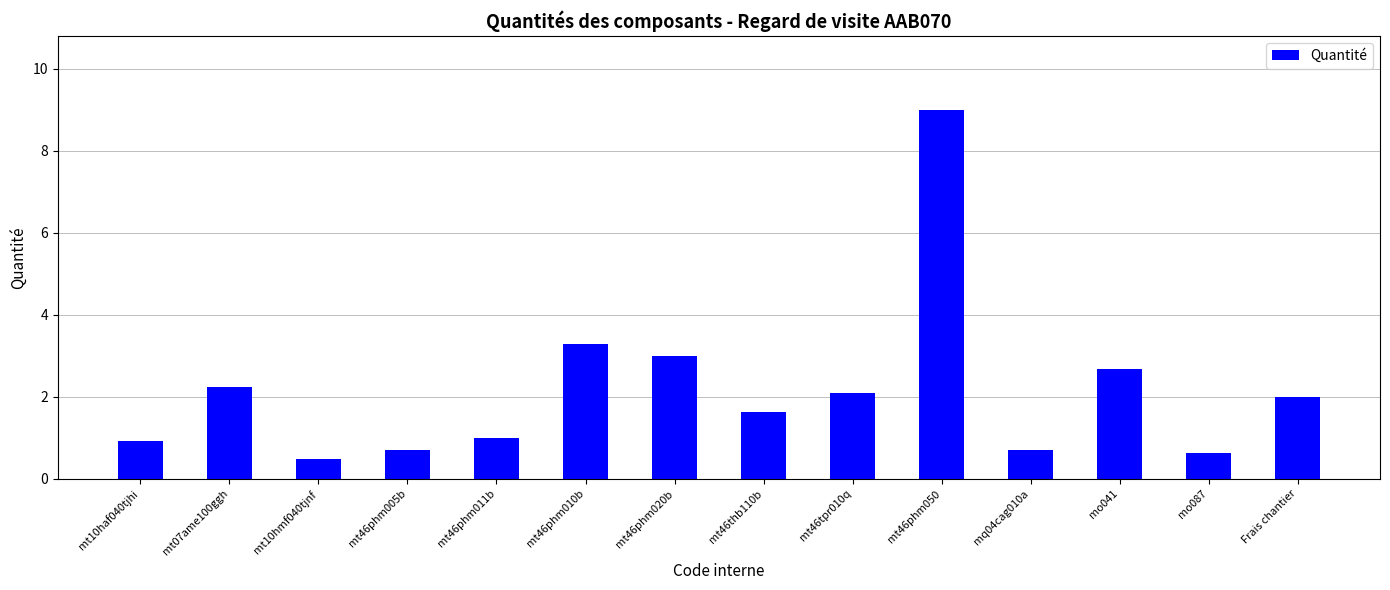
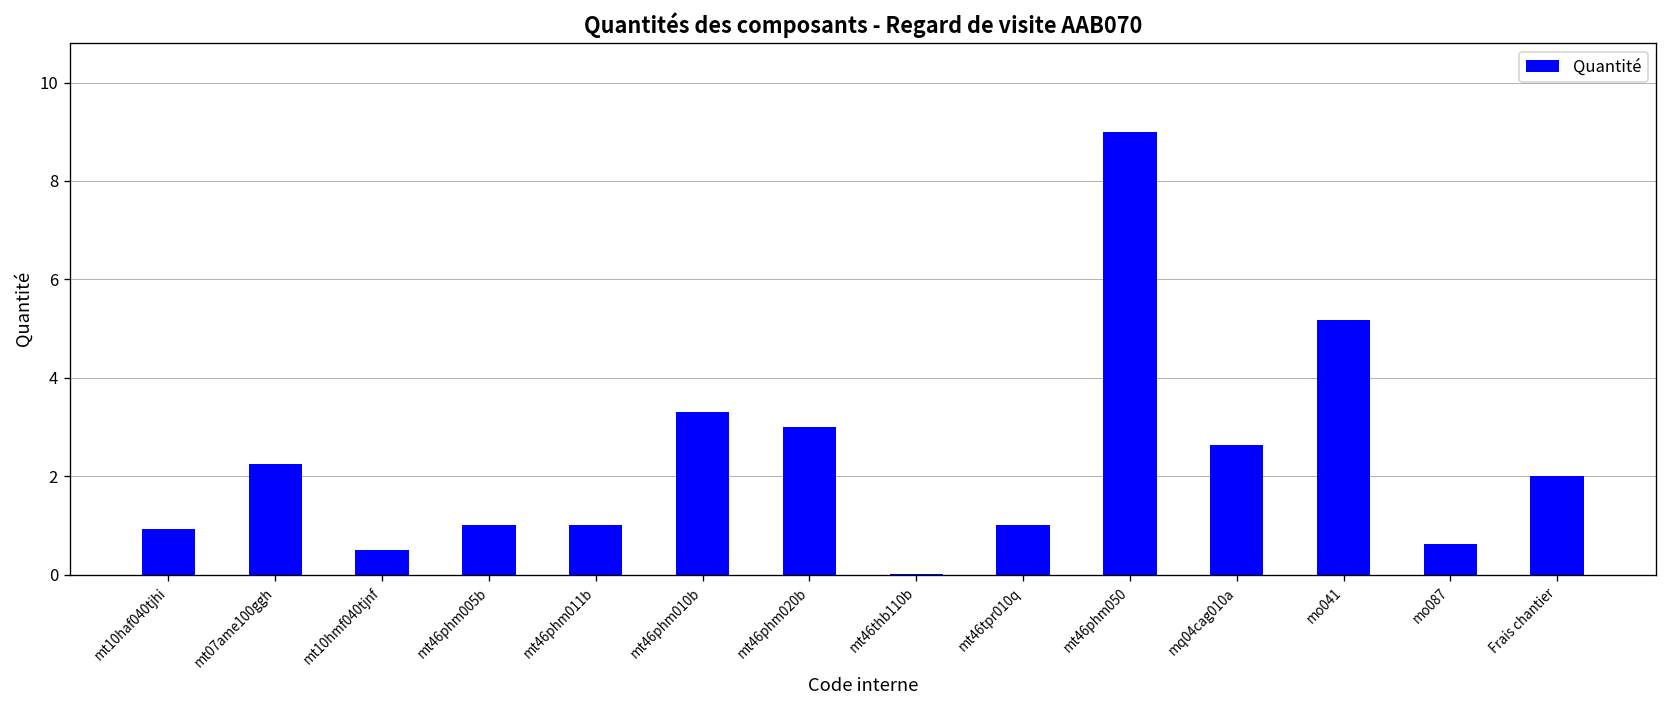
mt46phm005b: 0.7 -> 1.0
mt46thb110b: 1.6 -> 0.0
mt46tpr010q: 2.1 -> 1.0
mq04cag010a: 0.7 -> 2.6
mo041: 2.7 -> 5.2
